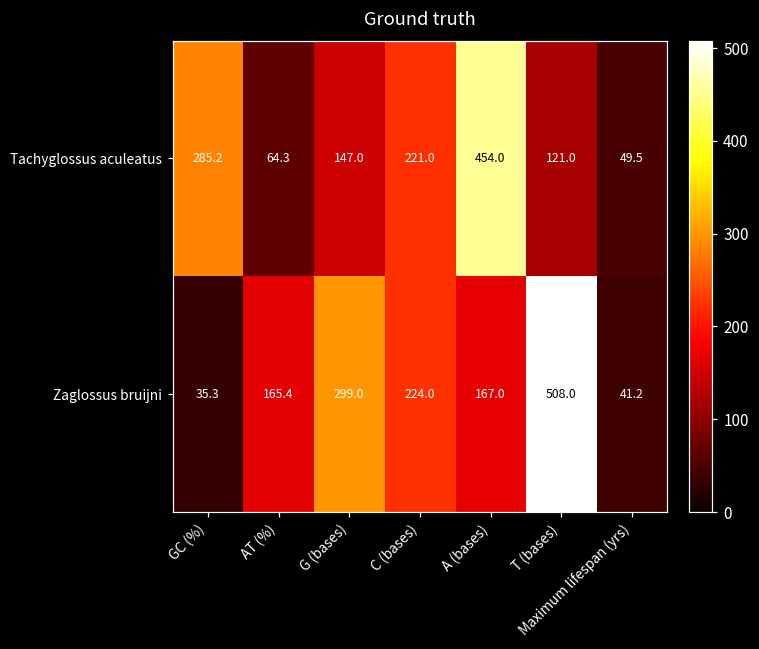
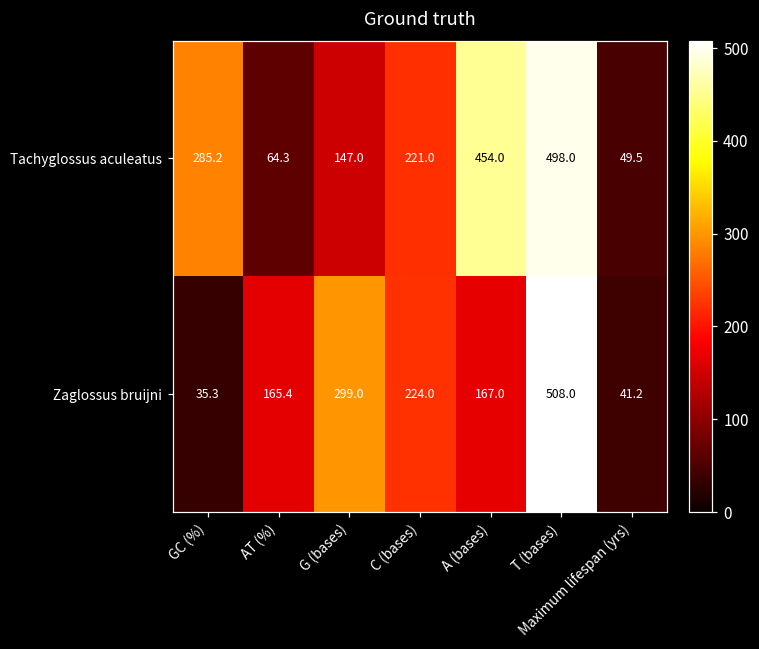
Tachyglossus aculeatus, T (bases): 121.0 -> 498.0
